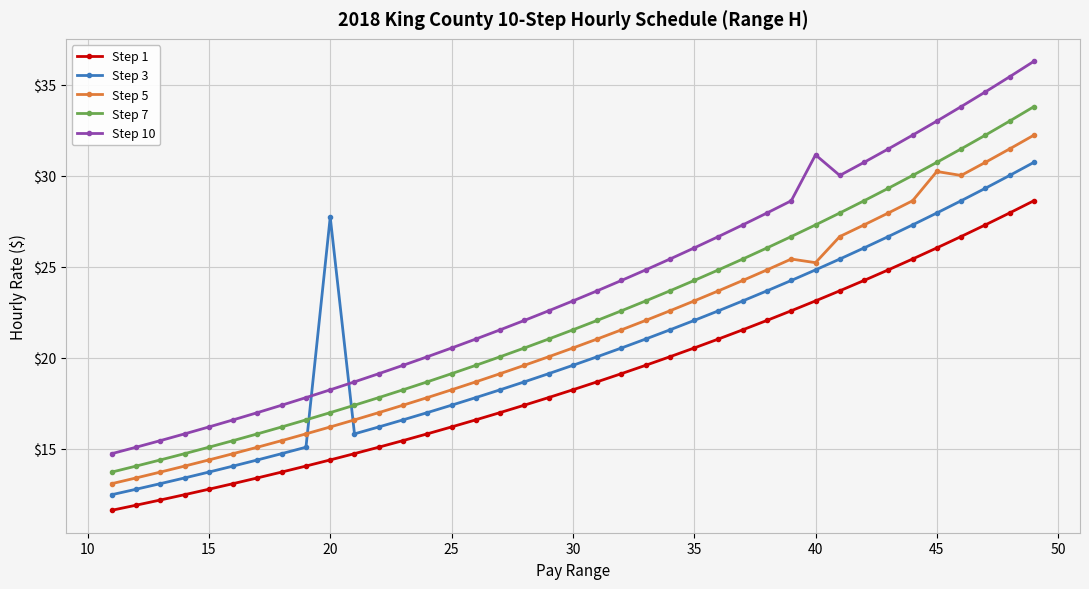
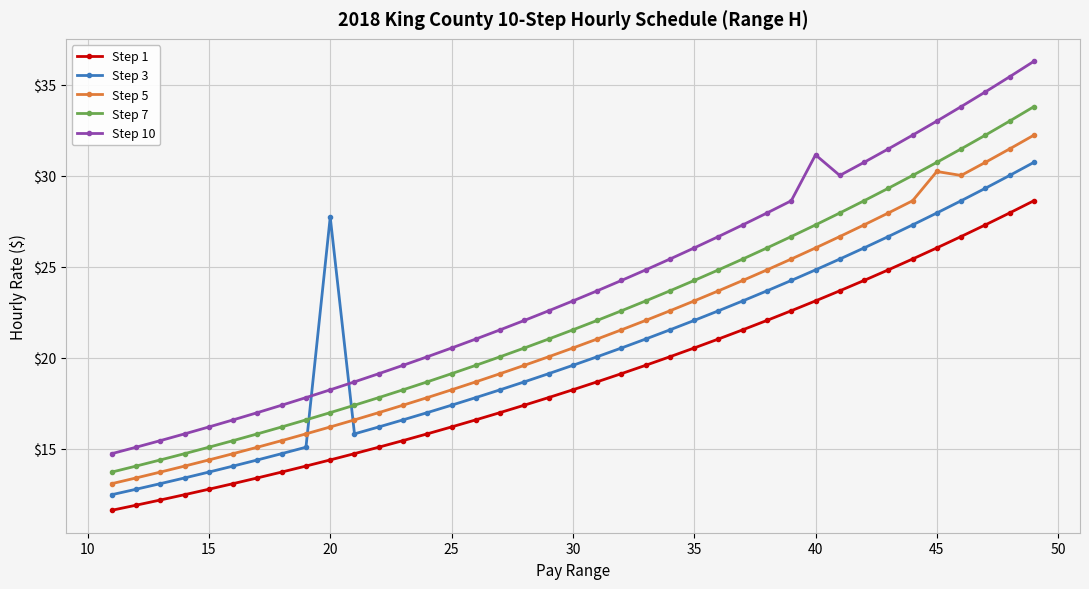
Step 5, 40: $25.2 -> $26.0
